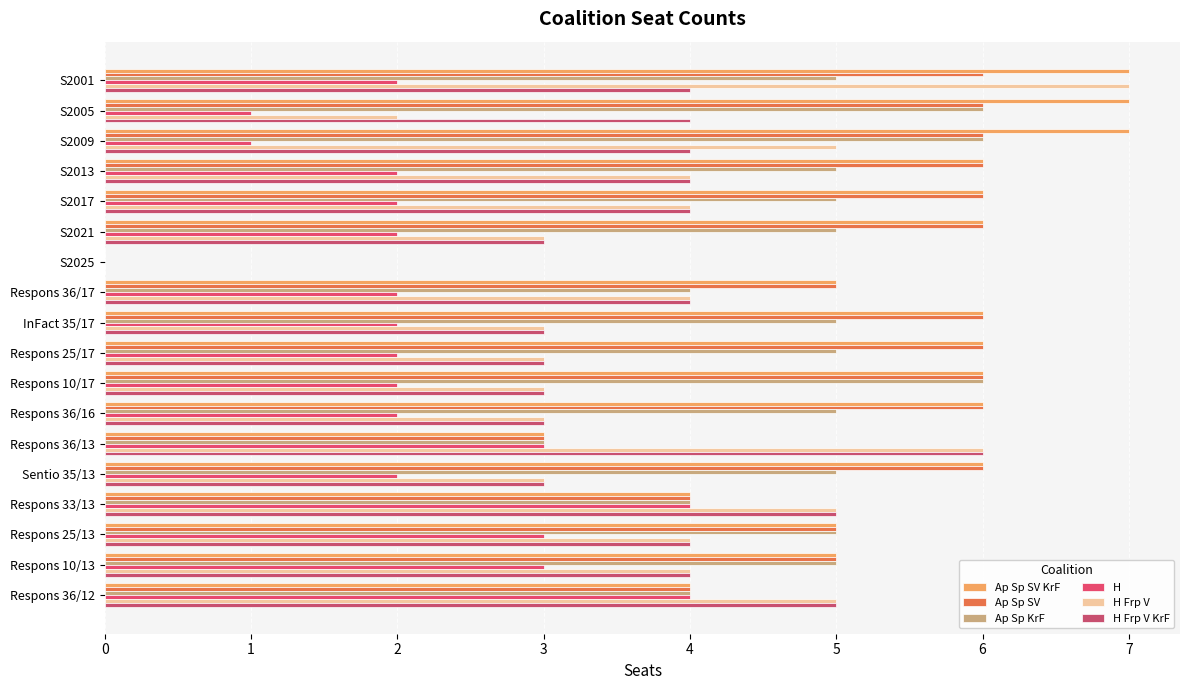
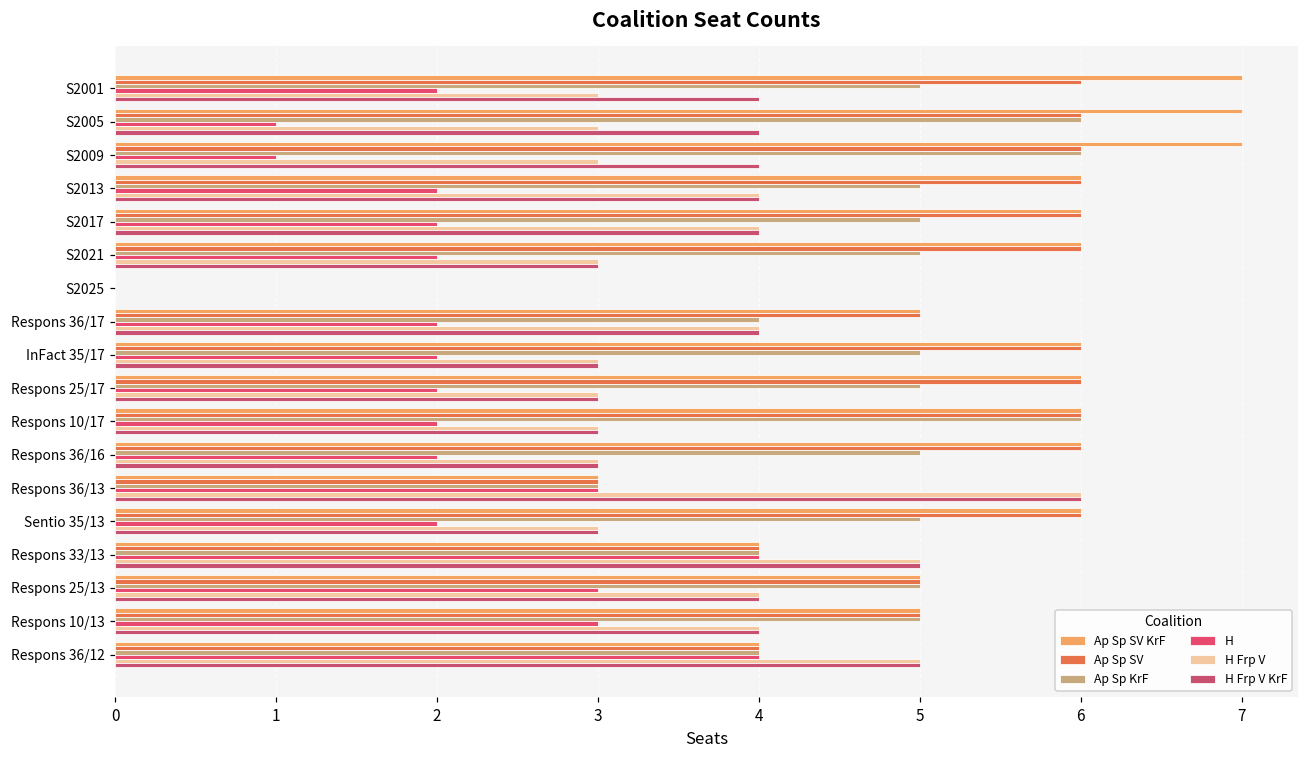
H Frp V, S2001: 7 -> 3
H Frp V, S2005: 2 -> 3
H Frp V, S2009: 5 -> 3
